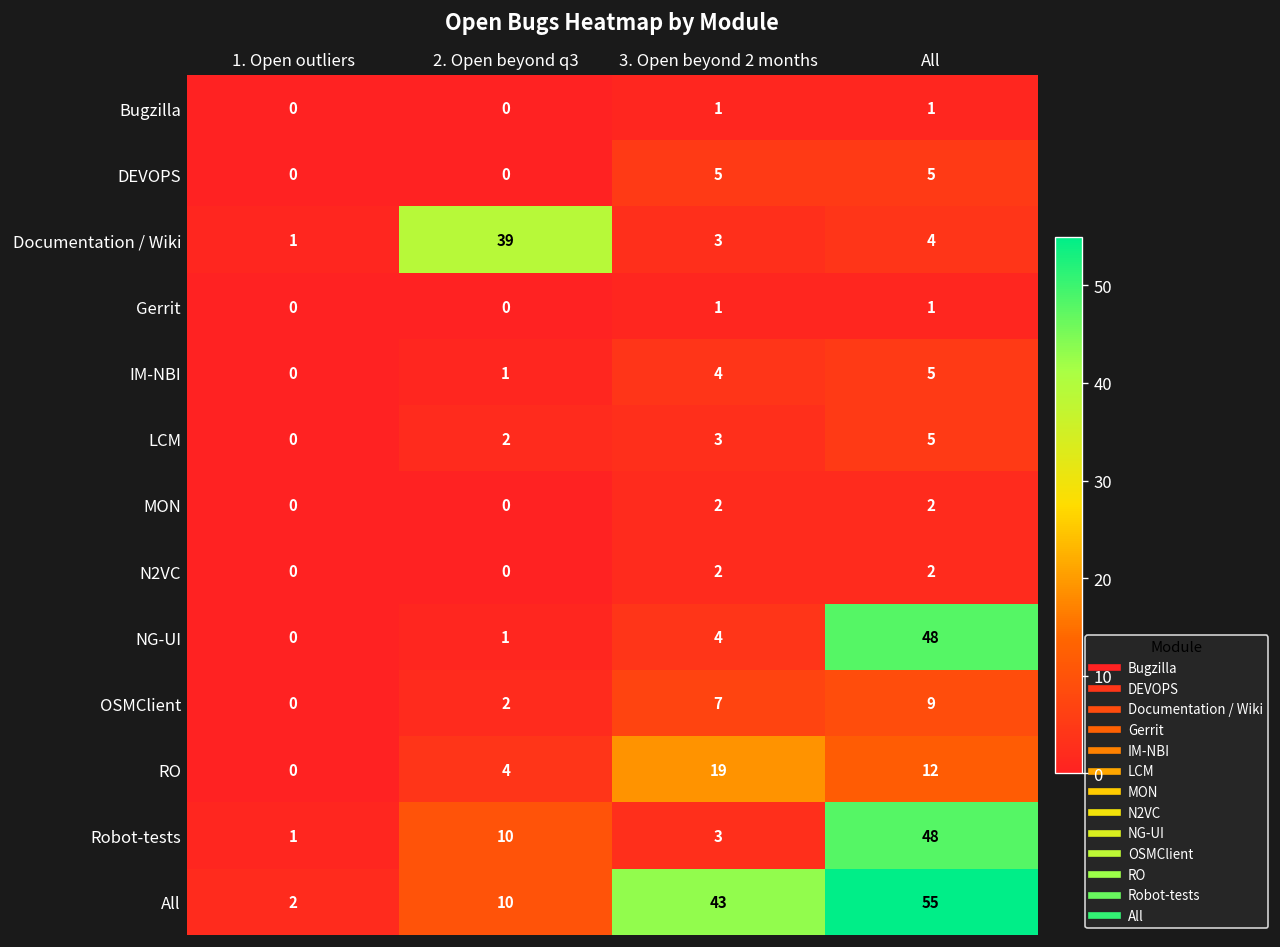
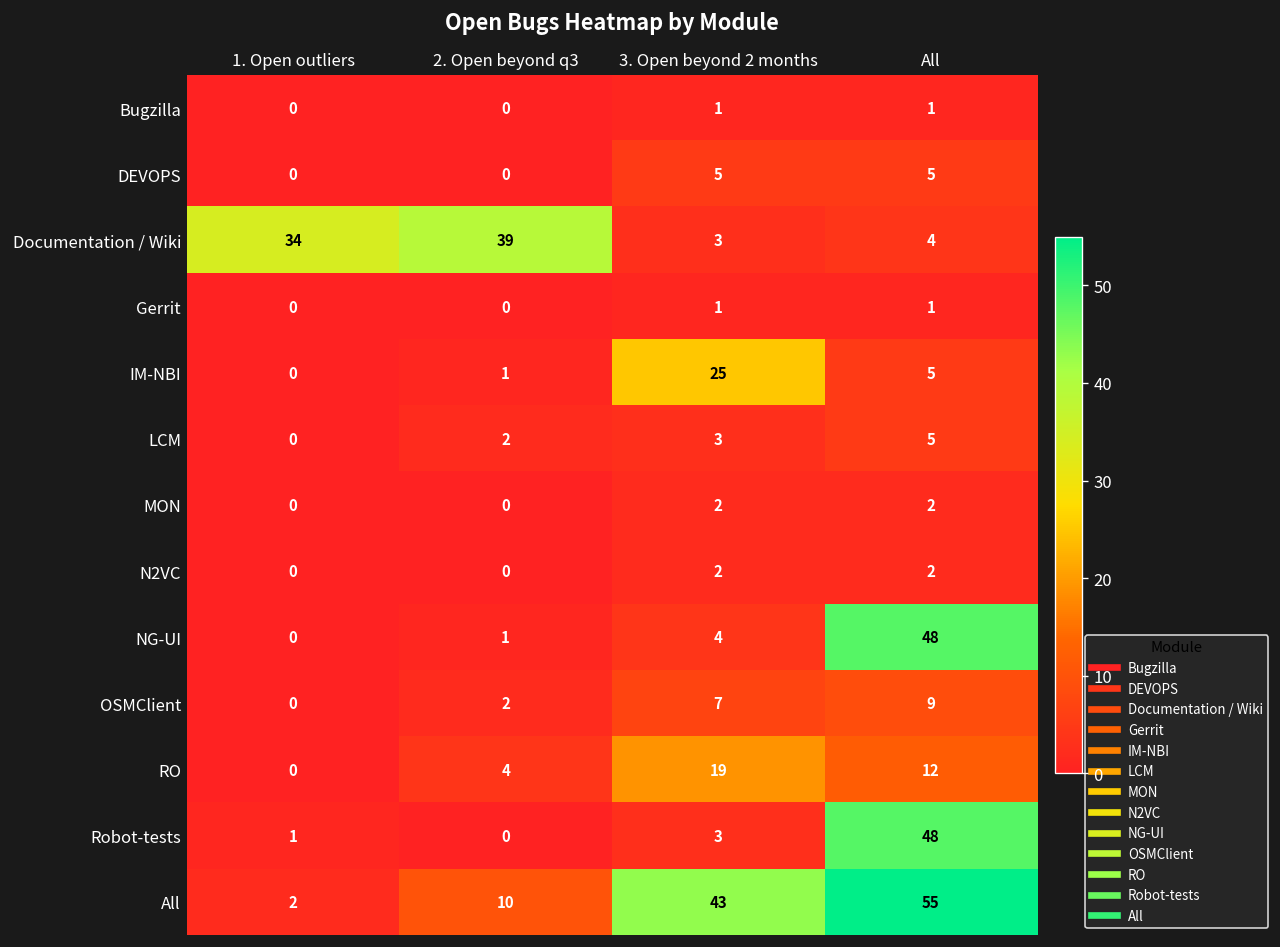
Documentation / Wiki, 1. Open outliers: 1 -> 34
IM-NBI, 3. Open beyond 2 months: 4 -> 25
Robot-tests, 2. Open beyond q3: 10 -> 0
